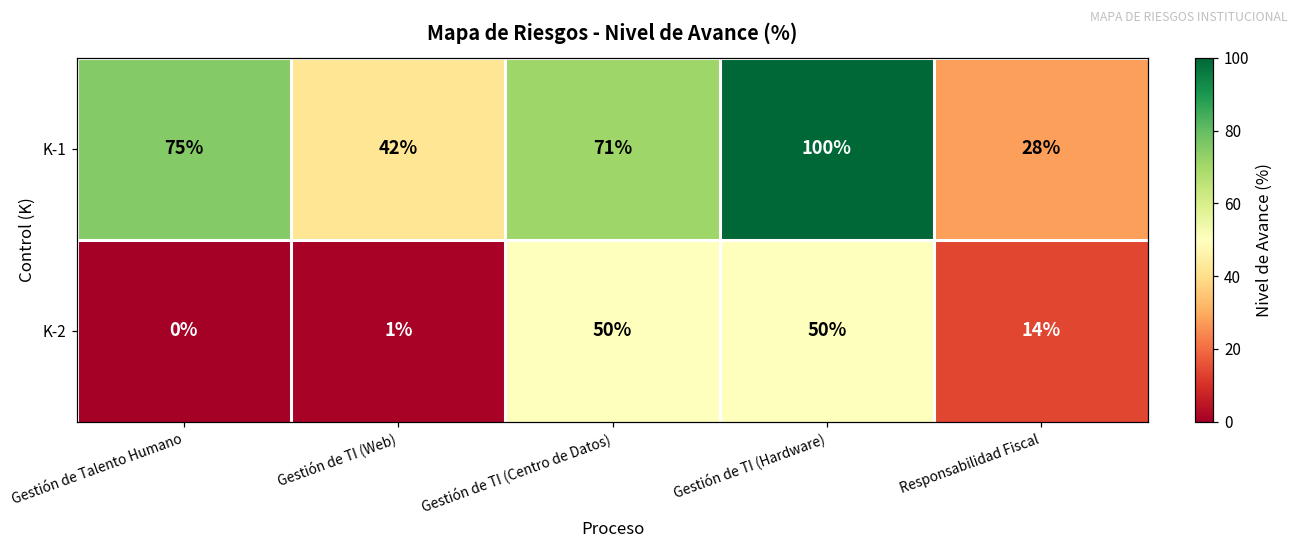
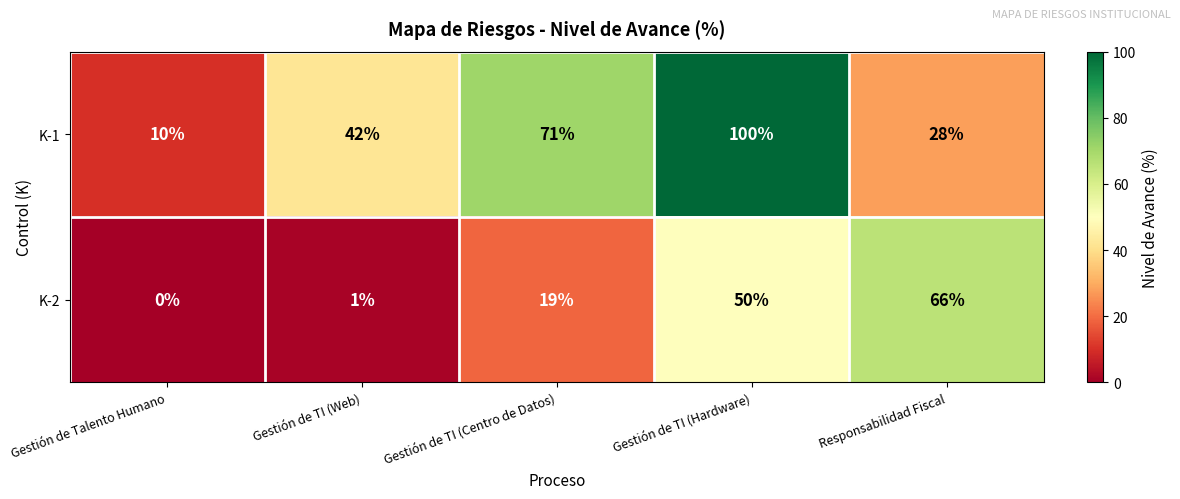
K-1, Gestión de Talento Humano: 75% -> 10%
K-2, Gestión de TI (Centro de Datos): 50% -> 19%
K-2, Responsabilidad Fiscal: 14% -> 66%
